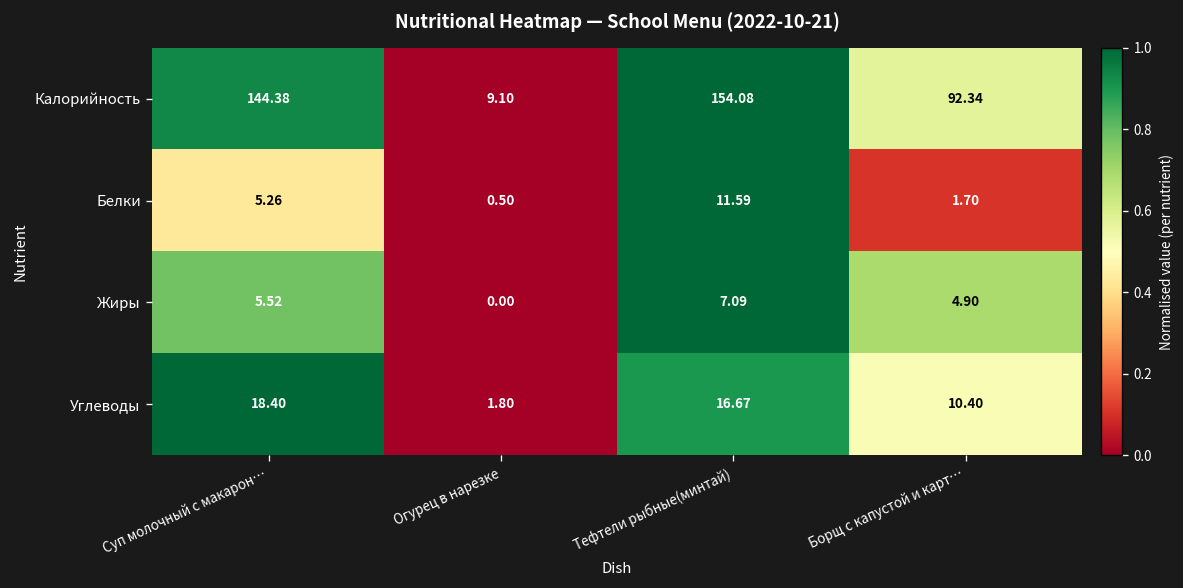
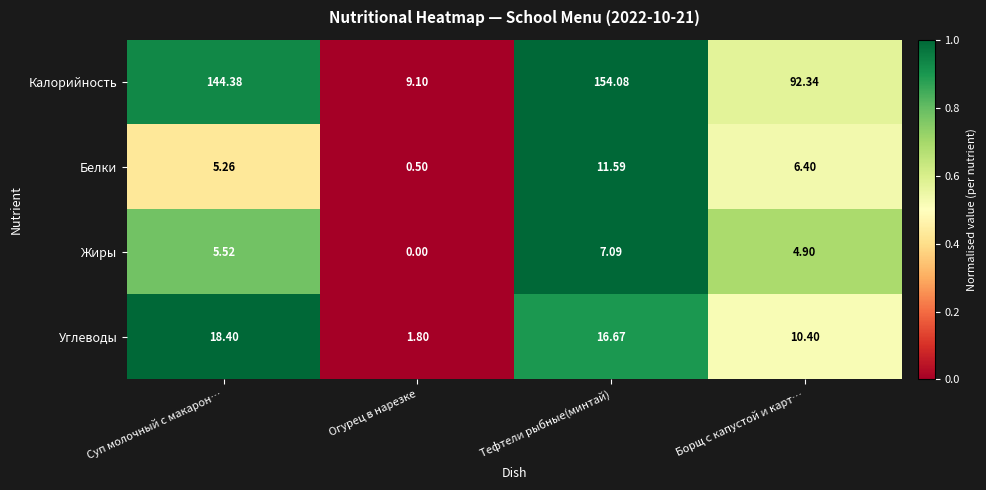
Белки, Борщ с капустой и карт…: 1.70 -> 6.40
